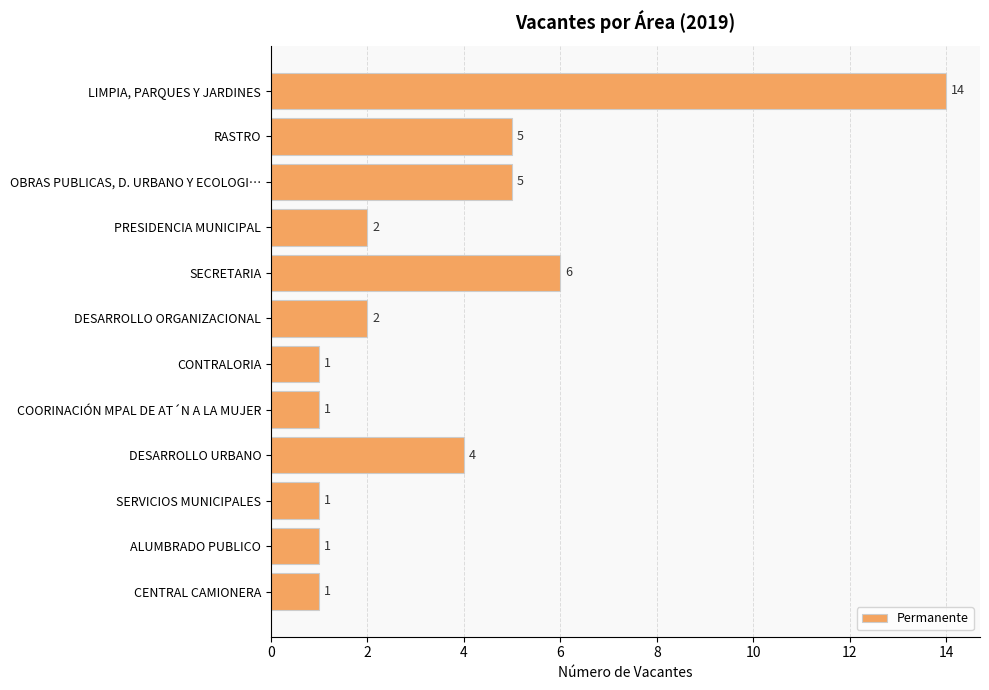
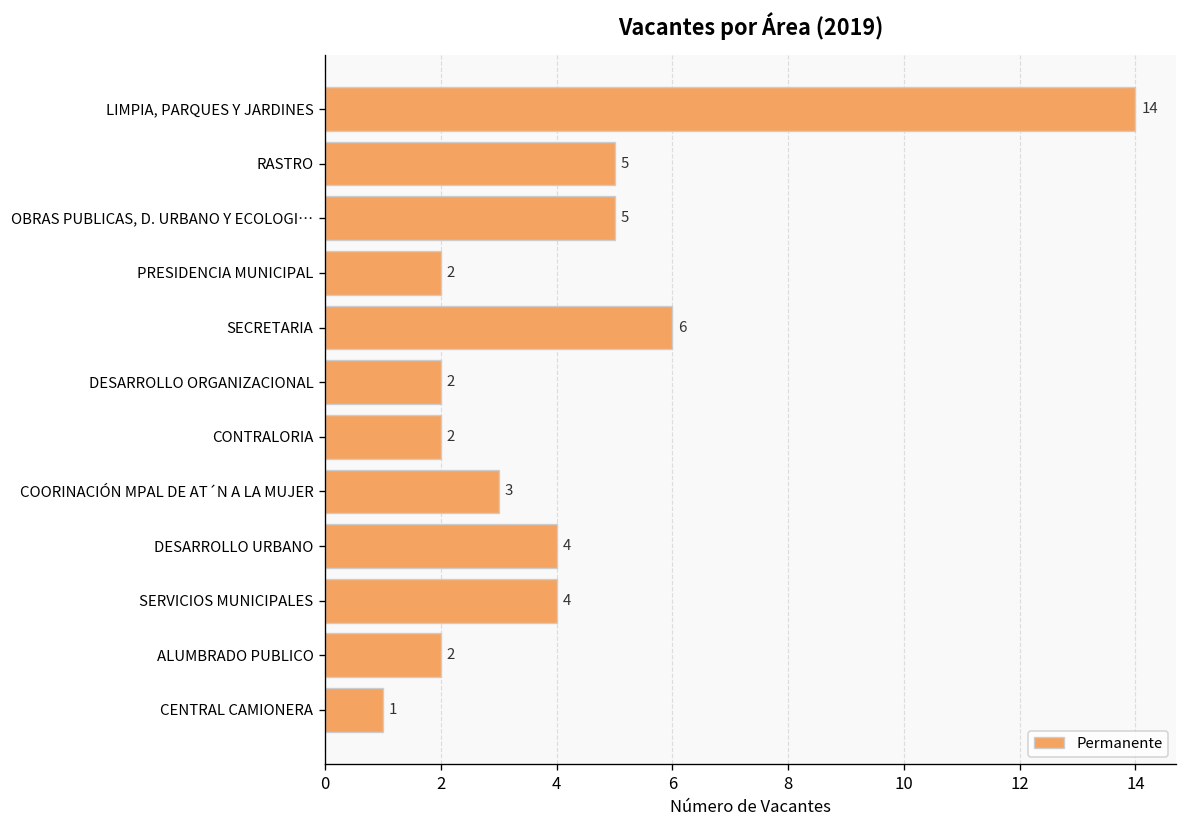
CONTRALORIA: 1 -> 2
COORINACIÓN MPAL DE AT´N A LA MUJER: 1 -> 3
SERVICIOS MUNICIPALES: 1 -> 4
ALUMBRADO PUBLICO: 1 -> 2
